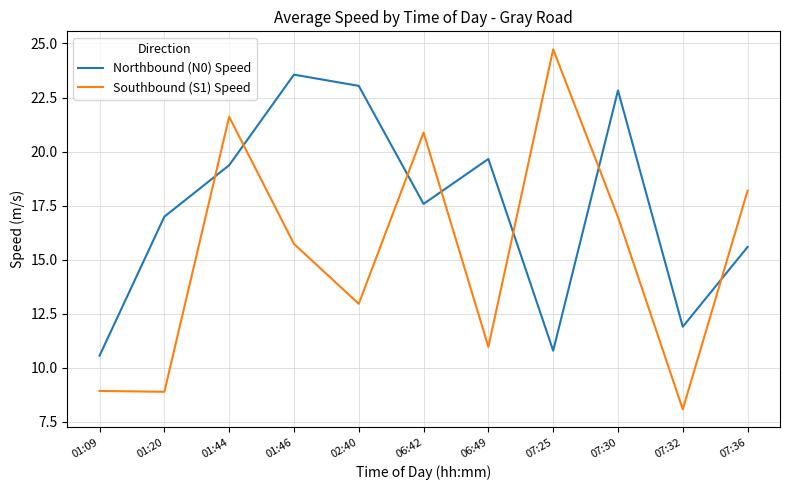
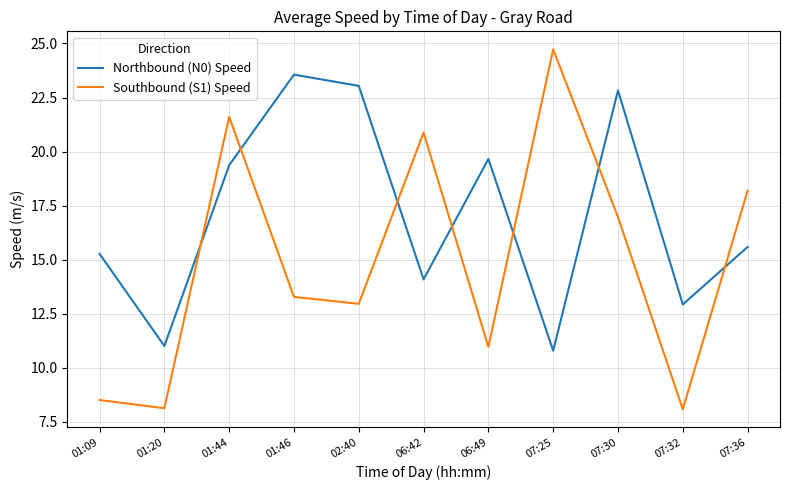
Northbound (N0) Speed, 01:09: 10.6 -> 15.3
Southbound (S1) Speed, 01:09: 8.9 -> 8.5
Northbound (N0) Speed, 01:20: 17.0 -> 11.0
Southbound (S1) Speed, 01:20: 8.9 -> 8.1
Southbound (S1) Speed, 01:46: 15.7 -> 13.3
Northbound (N0) Speed, 06:42: 17.6 -> 14.1
Northbound (N0) Speed, 07:32: 11.9 -> 12.9
